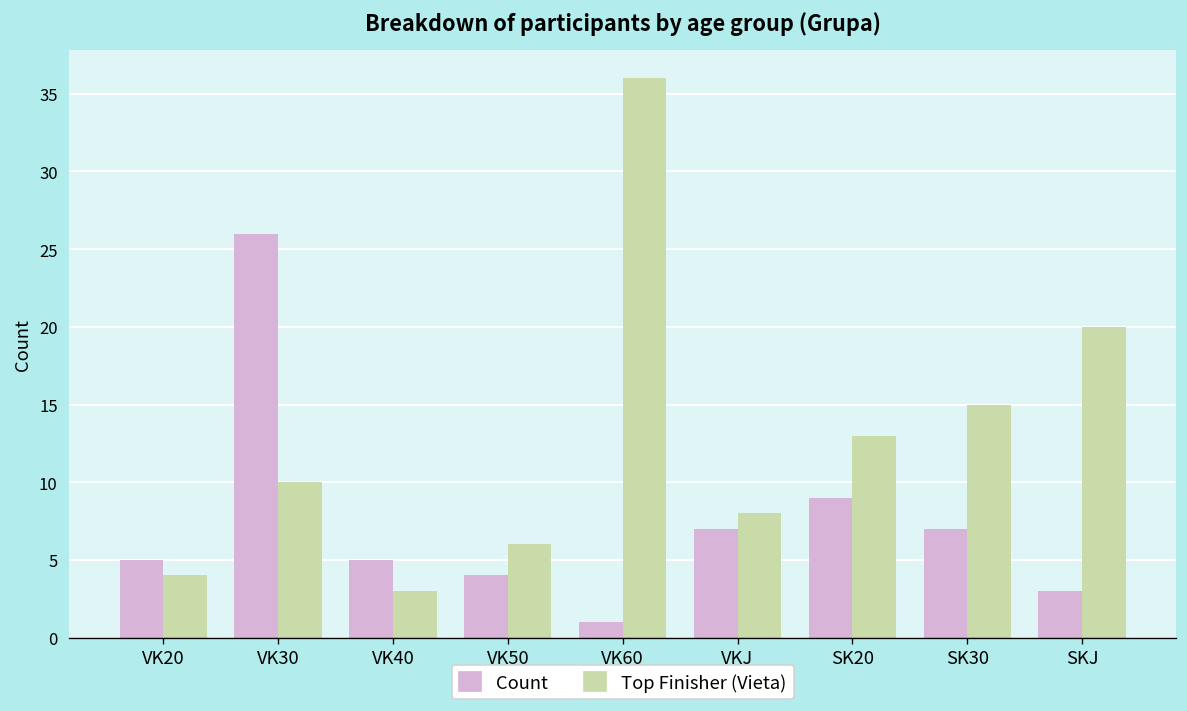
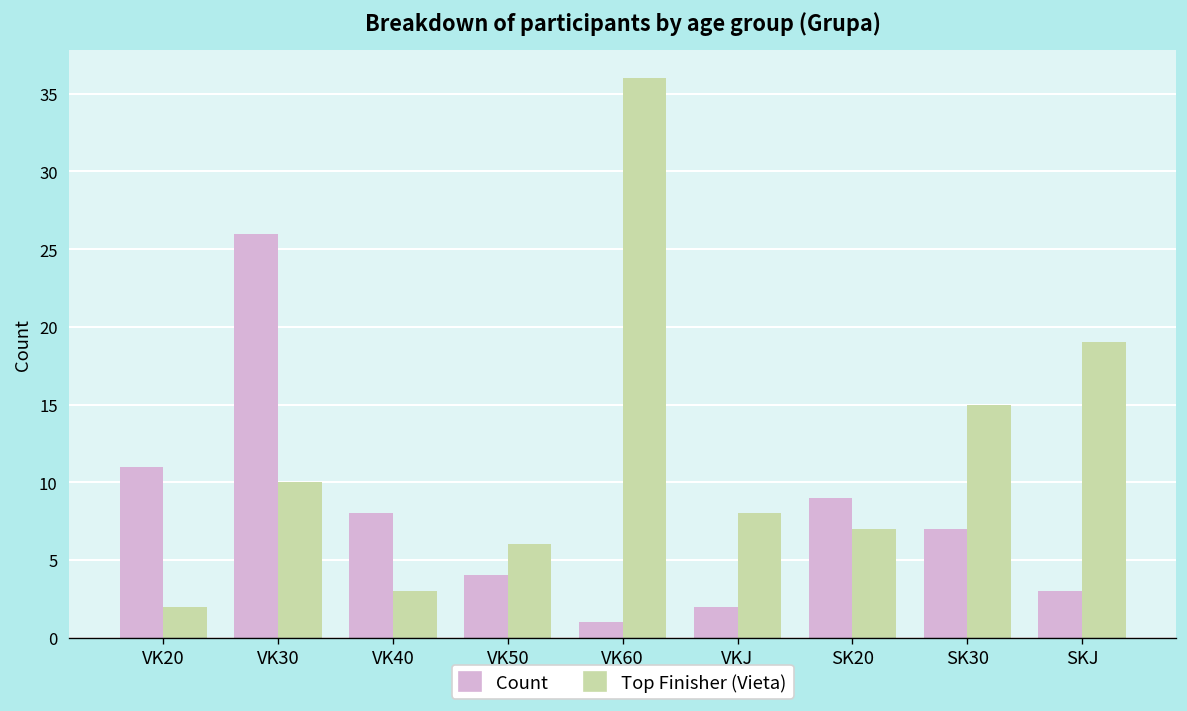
Count, VK20: 5 -> 11
Top Finisher (Vieta), VK20: 4 -> 2
Count, VK40: 5 -> 8
Count, VKJ: 7 -> 2
Top Finisher (Vieta), SK20: 13 -> 7
Top Finisher (Vieta), SKJ: 20 -> 19
